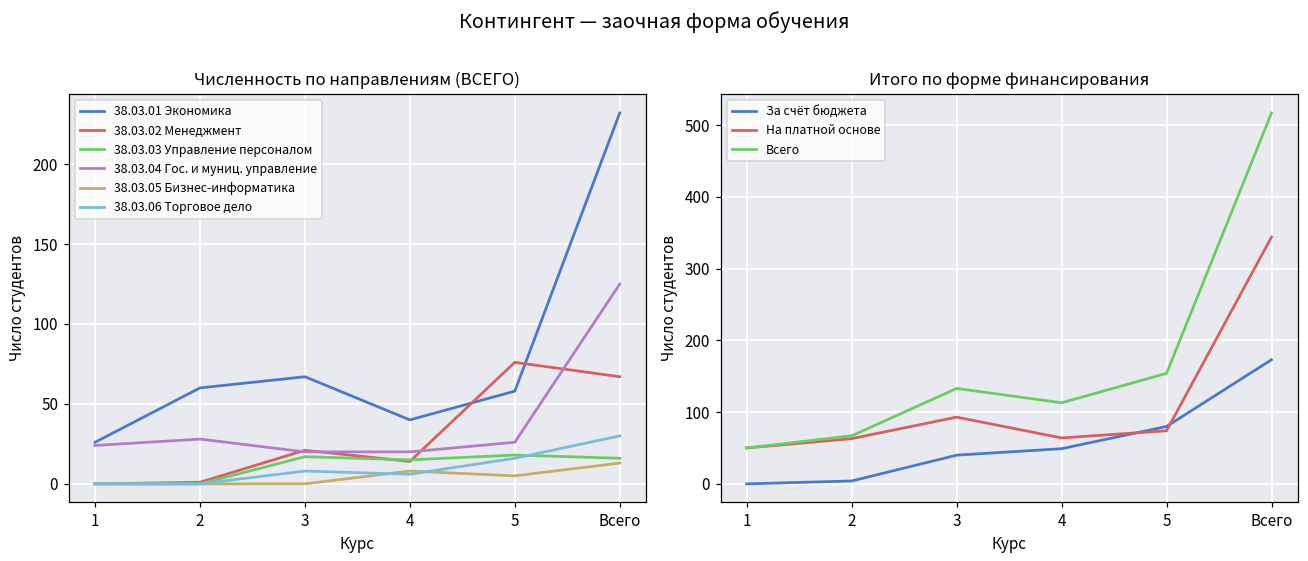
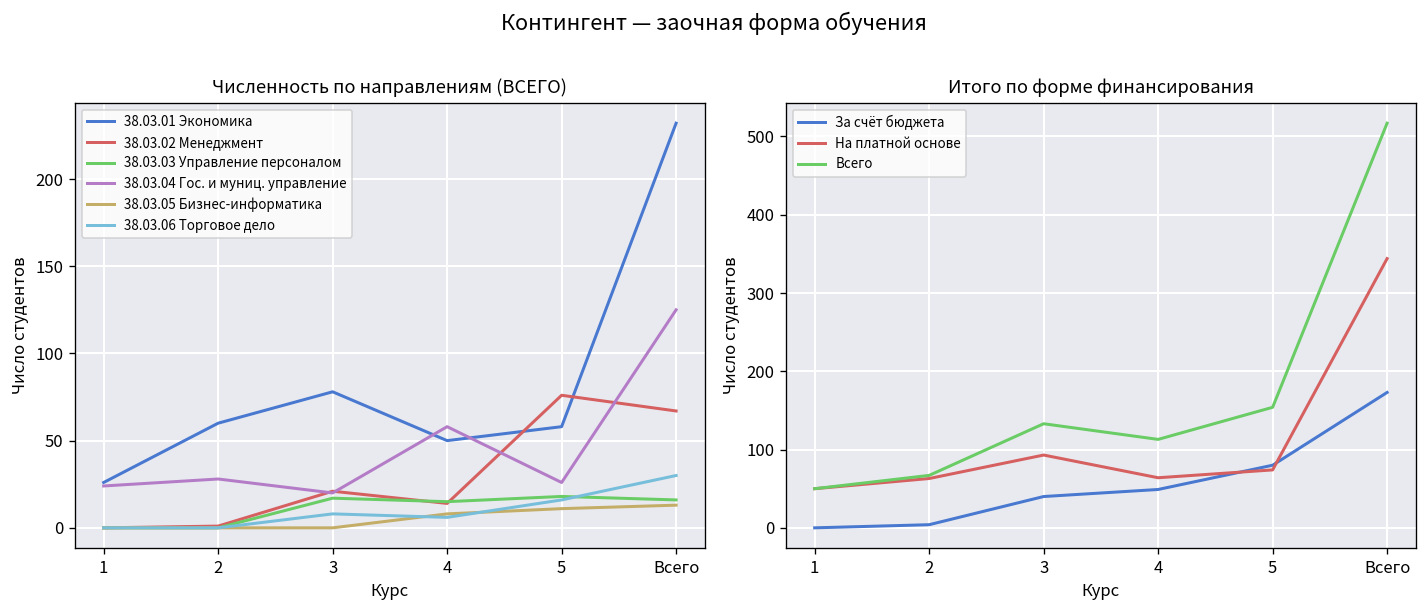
Численность по направлениям (ВСЕГО), 38.03.01 Экономика, 3: 67 -> 78
Численность по направлениям (ВСЕГО), 38.03.01 Экономика, 4: 40 -> 50
Численность по направлениям (ВСЕГО), 38.03.04 Гос. и муниц. управление, 4: 20 -> 58
Численность по направлениям (ВСЕГО), 38.03.05 Бизнес-информатика, 5: 5 -> 11
